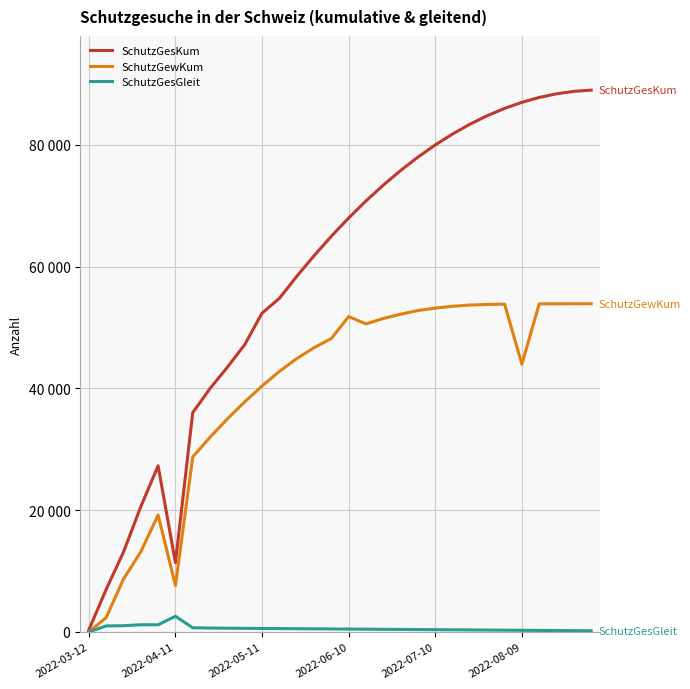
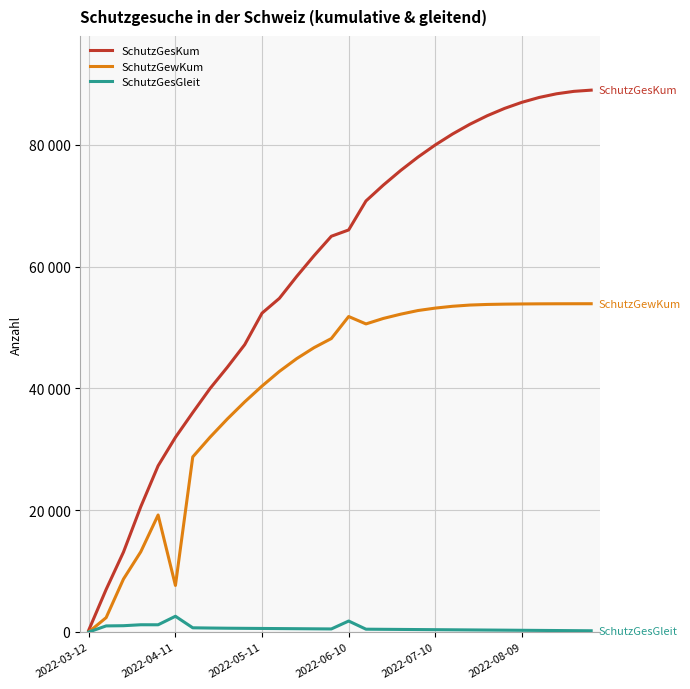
SchutzGesKum, 2022-04-11: 11000 -> 32000
SchutzGesKum, 2022-06-10: 68000 -> 66000
SchutzGesGleit, 2022-06-10: 0 -> 2000
SchutzGewKum, 2022-08-09: 44000 -> 54000
